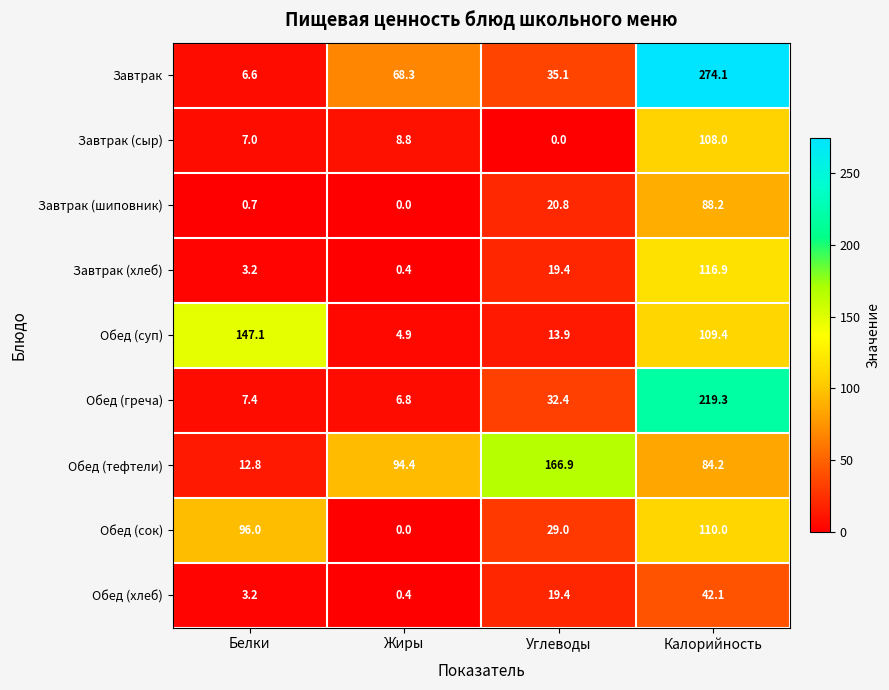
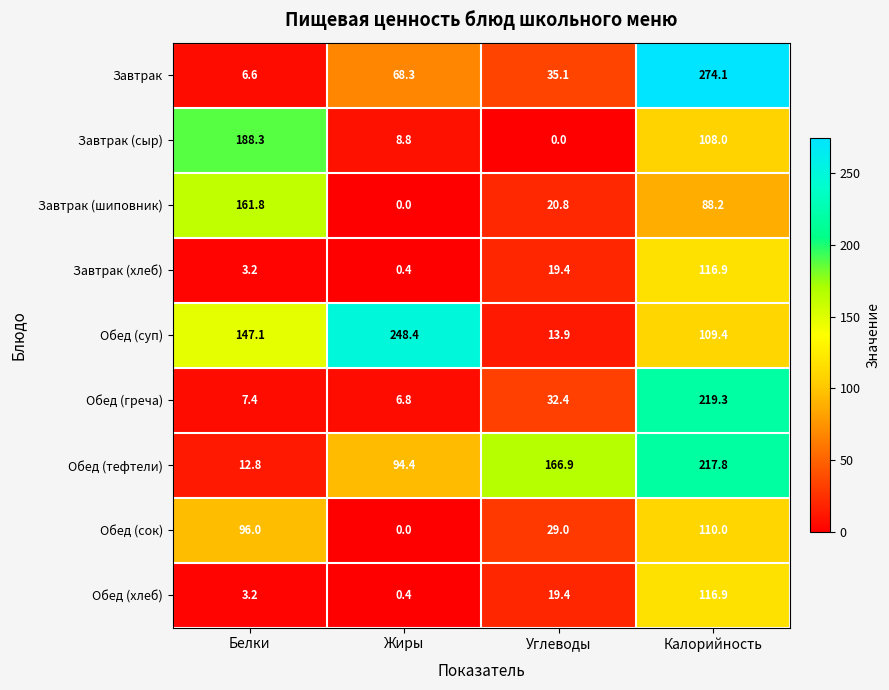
Завтрак (сыр), Белки: 7.0 -> 188.3
Завтрак (шиповник), Белки: 0.7 -> 161.8
Обед (суп), Жиры: 4.9 -> 248.4
Обед (тефтели), Калорийность: 84.2 -> 217.8
Обед (хлеб), Калорийность: 42.1 -> 116.9
